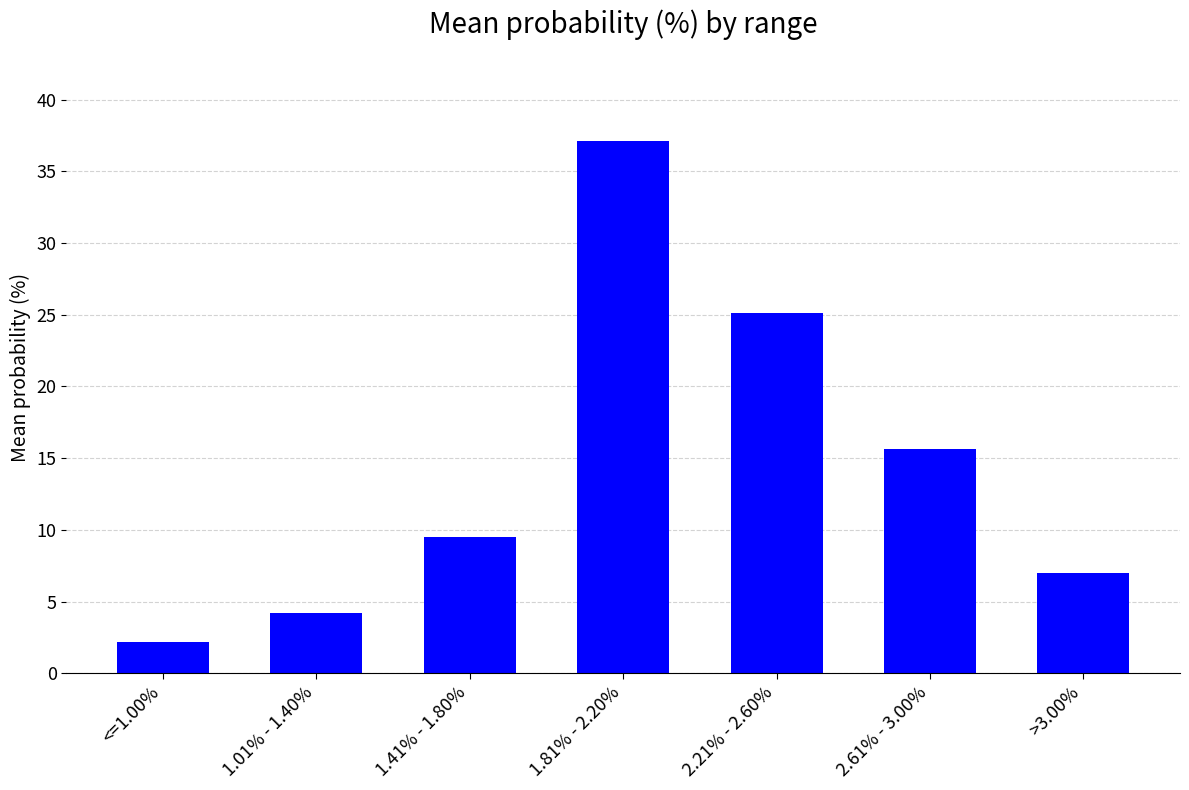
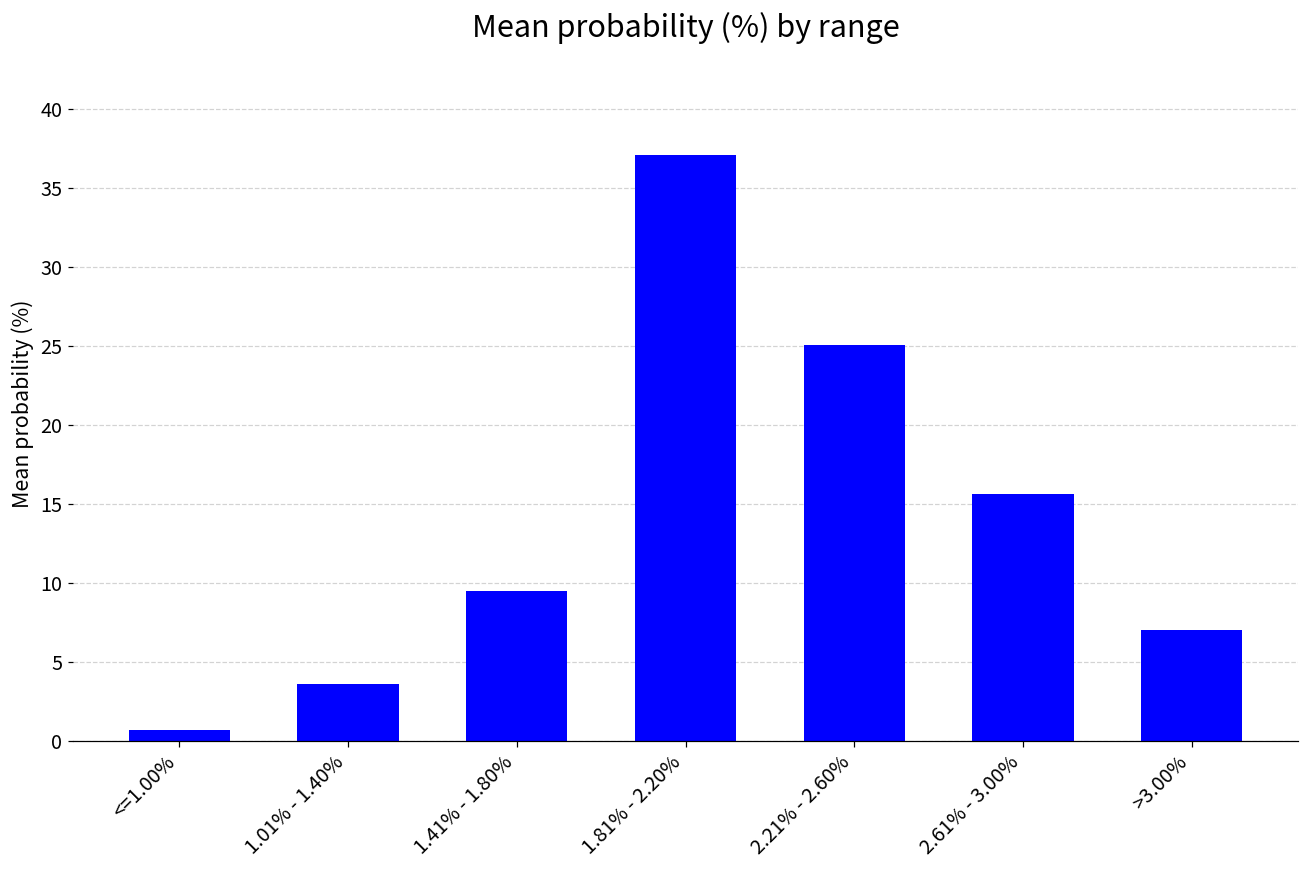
<=1.00%: 2.2 -> 0.7
1.01% - 1.40%: 4.2 -> 3.6
